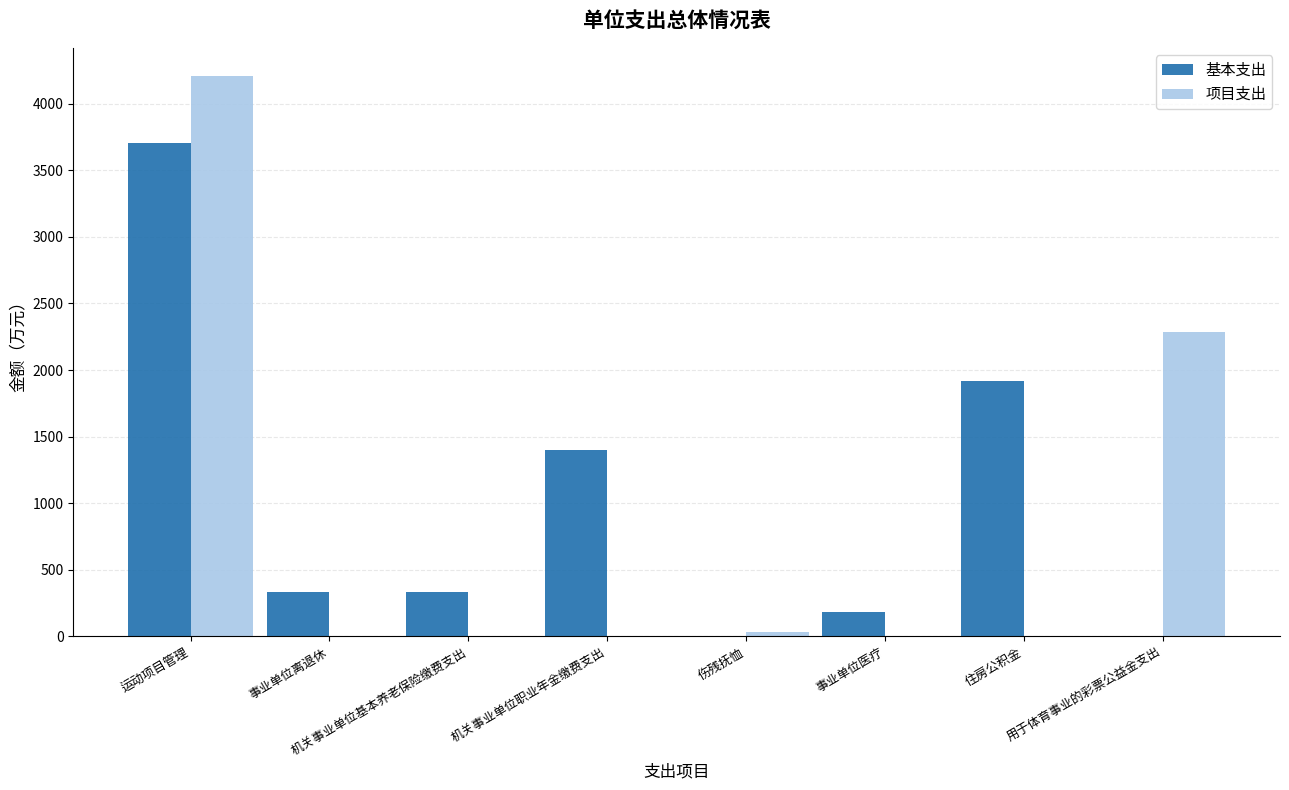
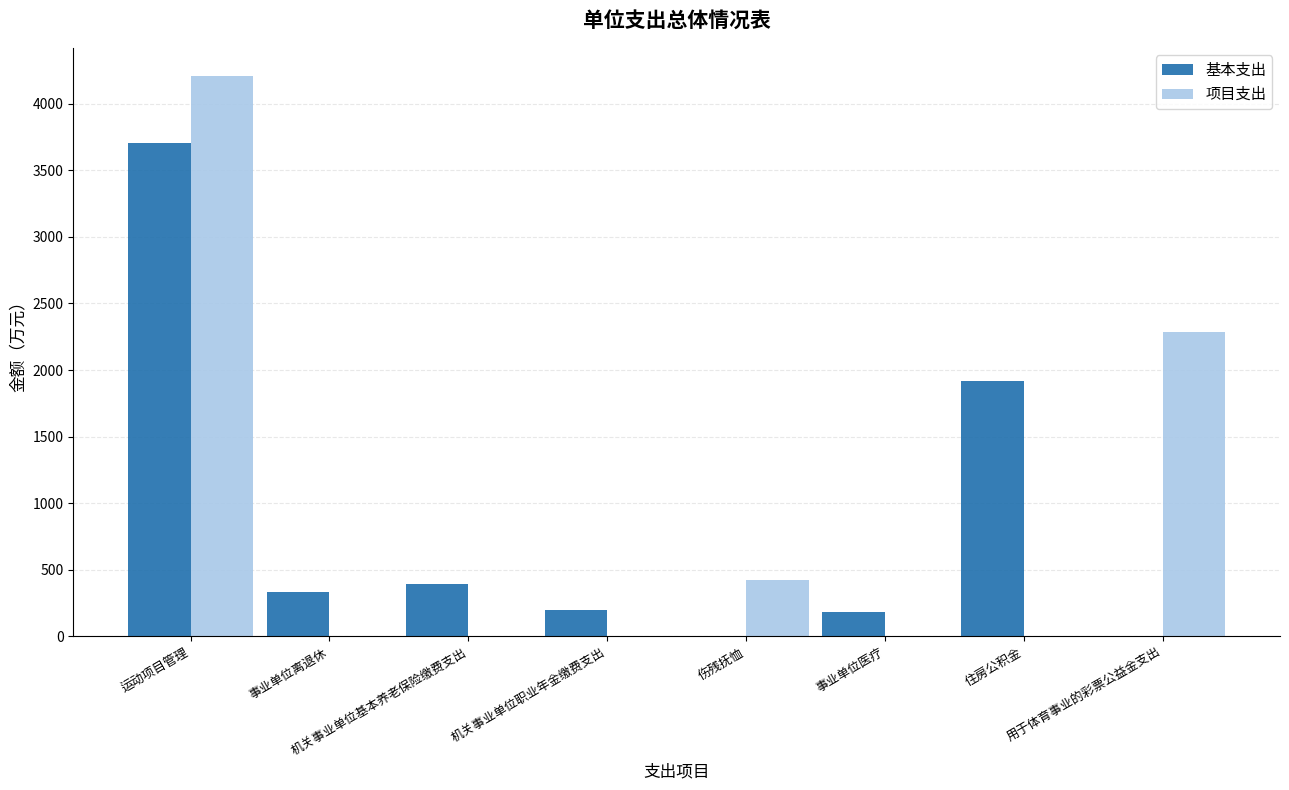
基本支出, 机关事业单位基本养老保险缴费支出: 330 -> 400
基本支出, 机关事业单位职业年金缴费支出: 1400 -> 200
项目支出, 伤残抚恤: 30 -> 420
